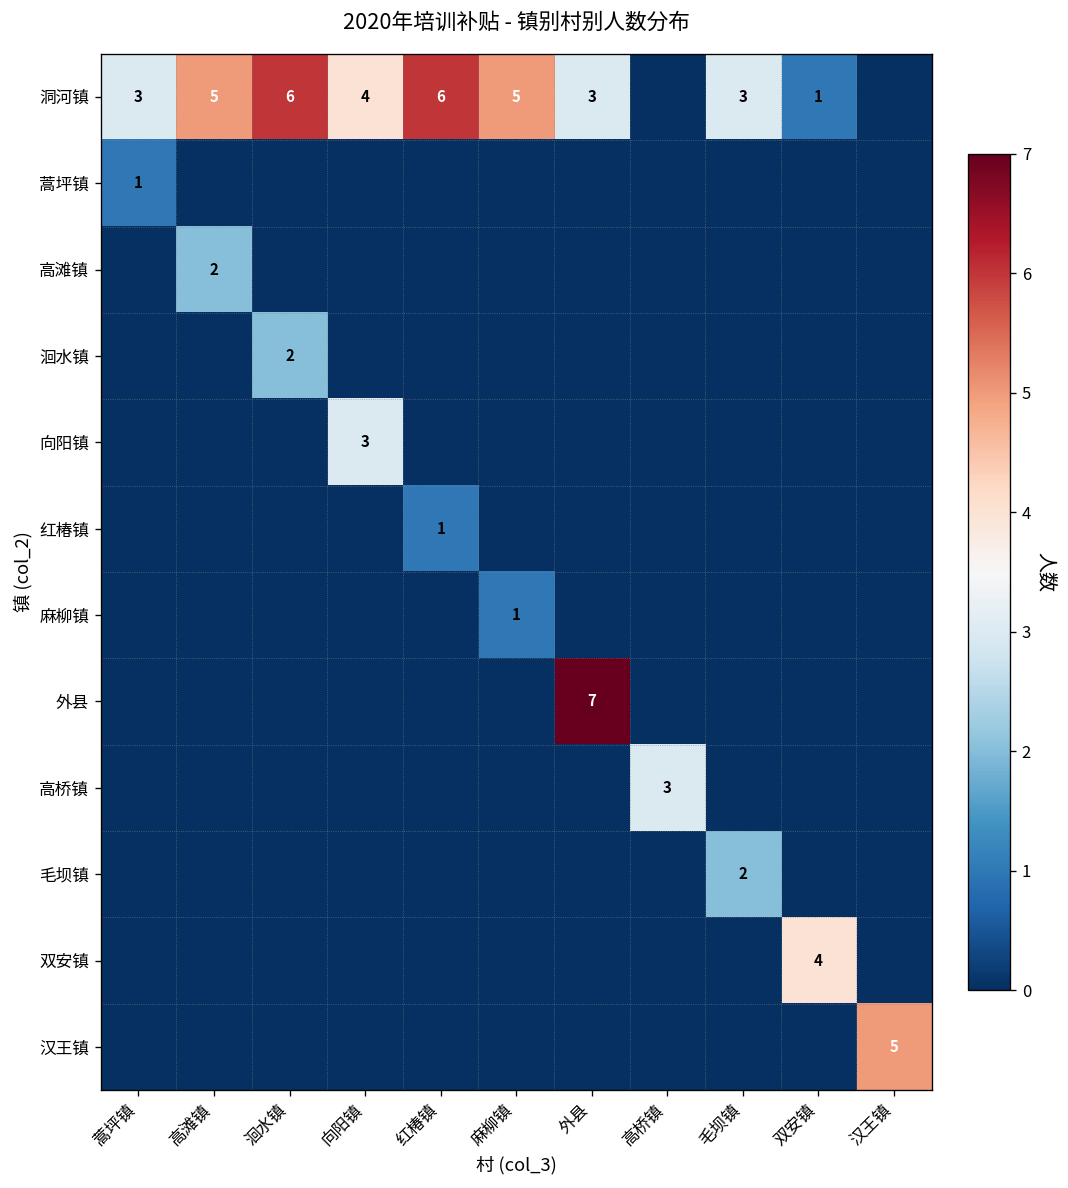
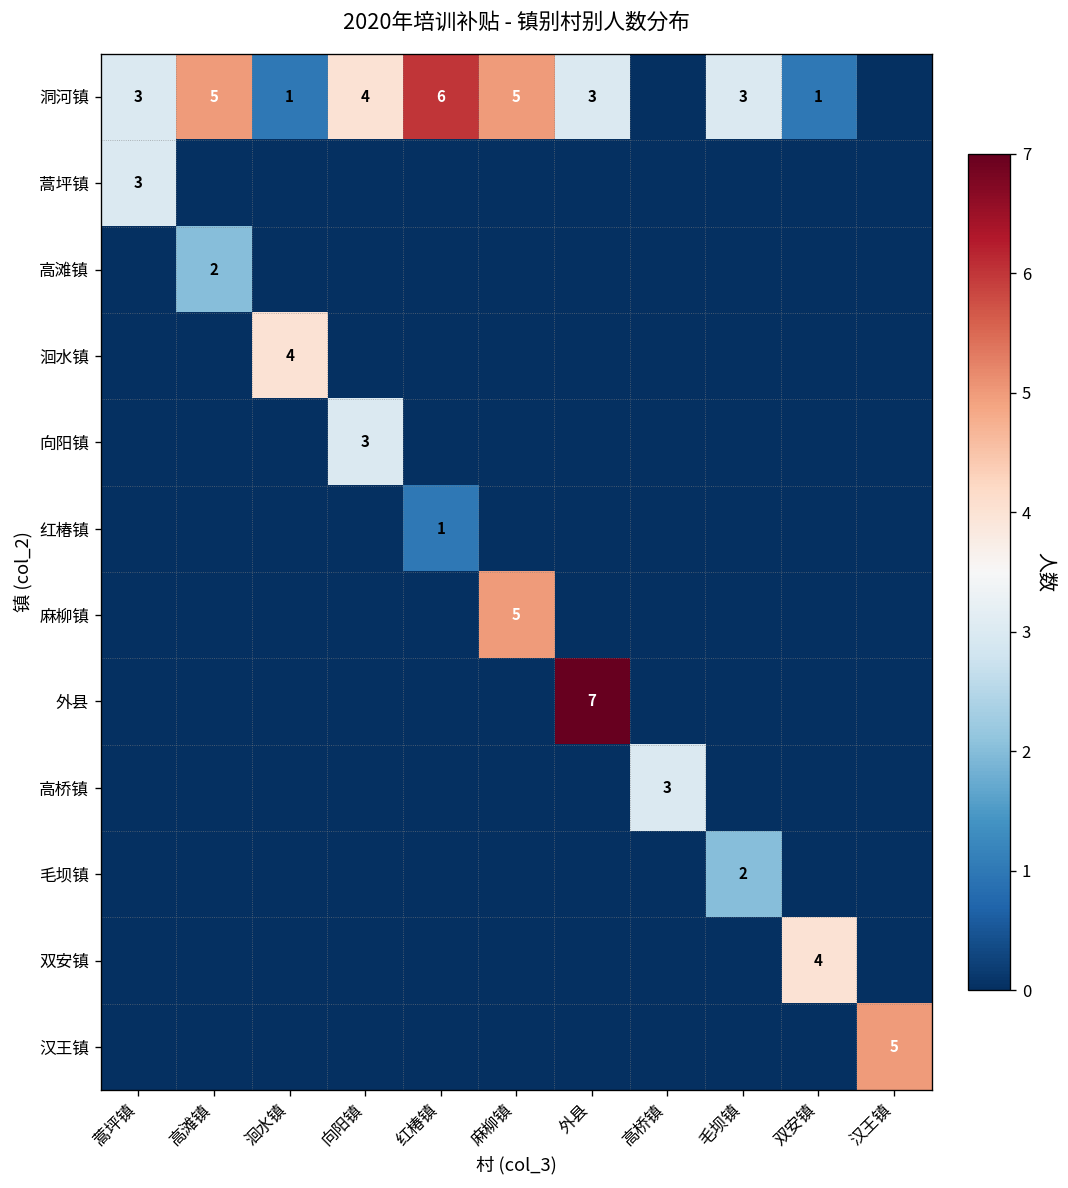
洞河镇, 洄水镇: 6 -> 1
蒿坪镇, 蒿坪镇: 1 -> 3
洄水镇, 洄水镇: 2 -> 4
麻柳镇, 麻柳镇: 1 -> 5
